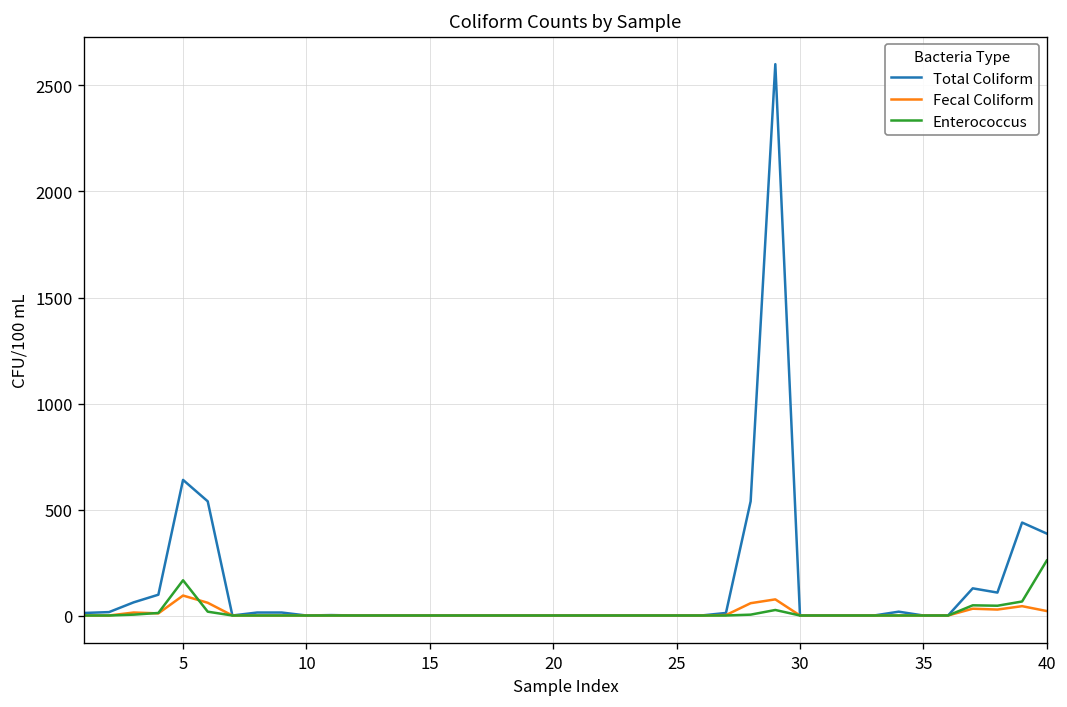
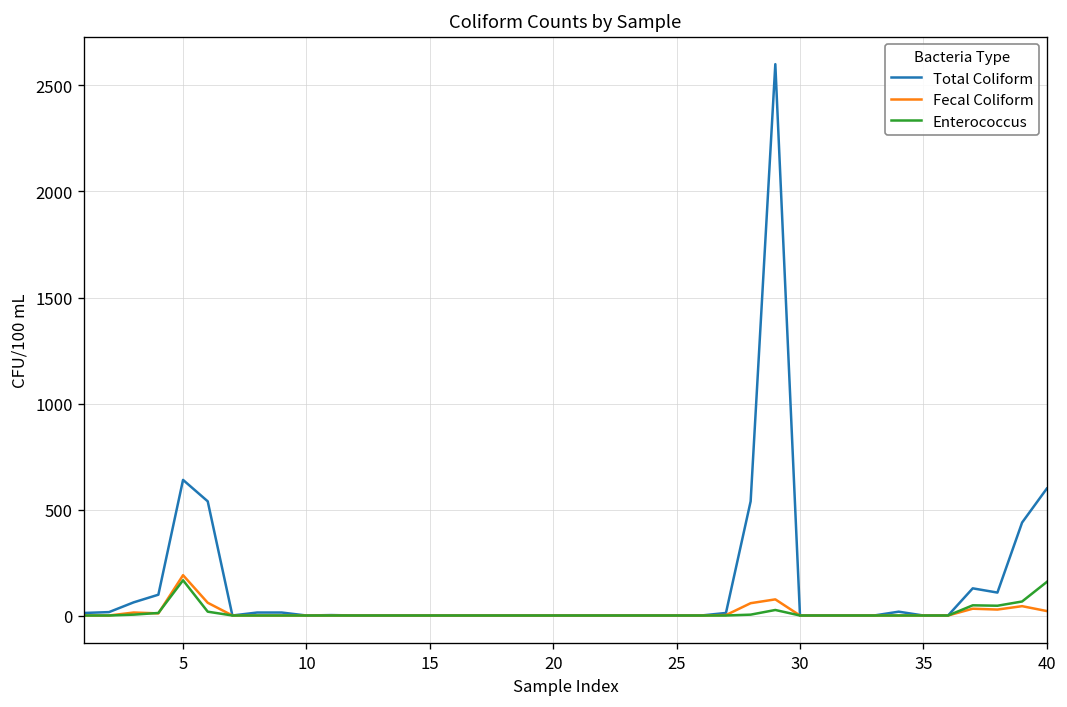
Fecal Coliform, 5: 100 -> 190
Total Coliform, 40: 390 -> 600
Enterococcus, 40: 260 -> 160
